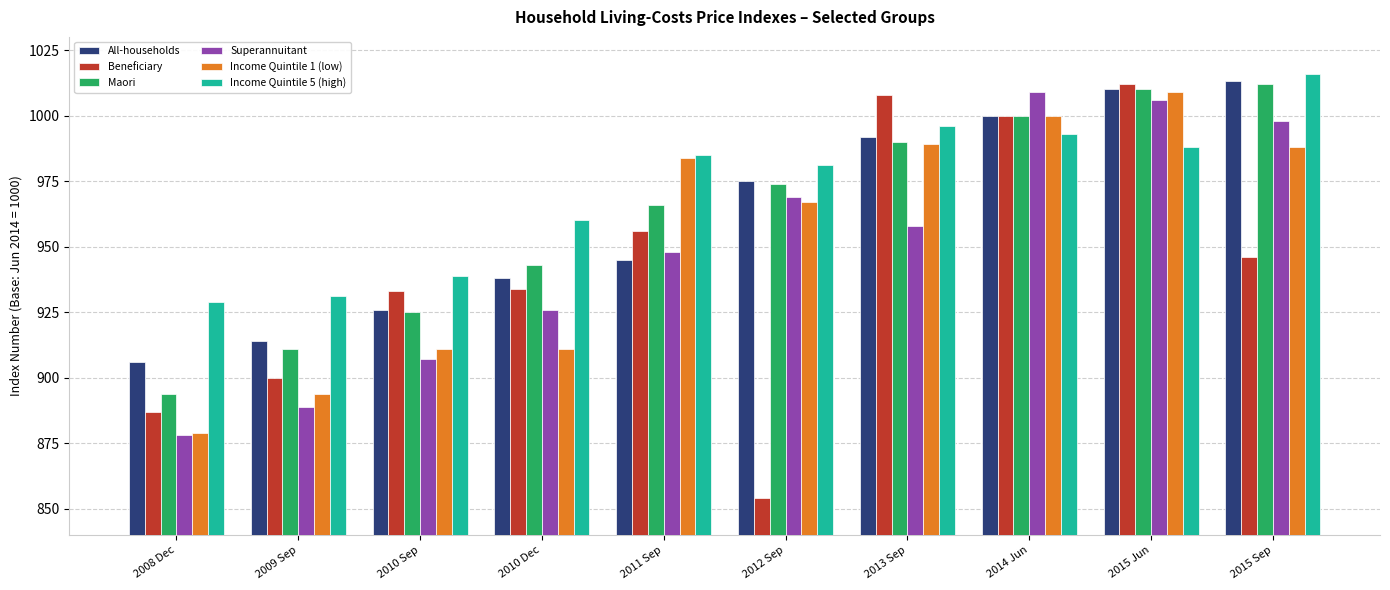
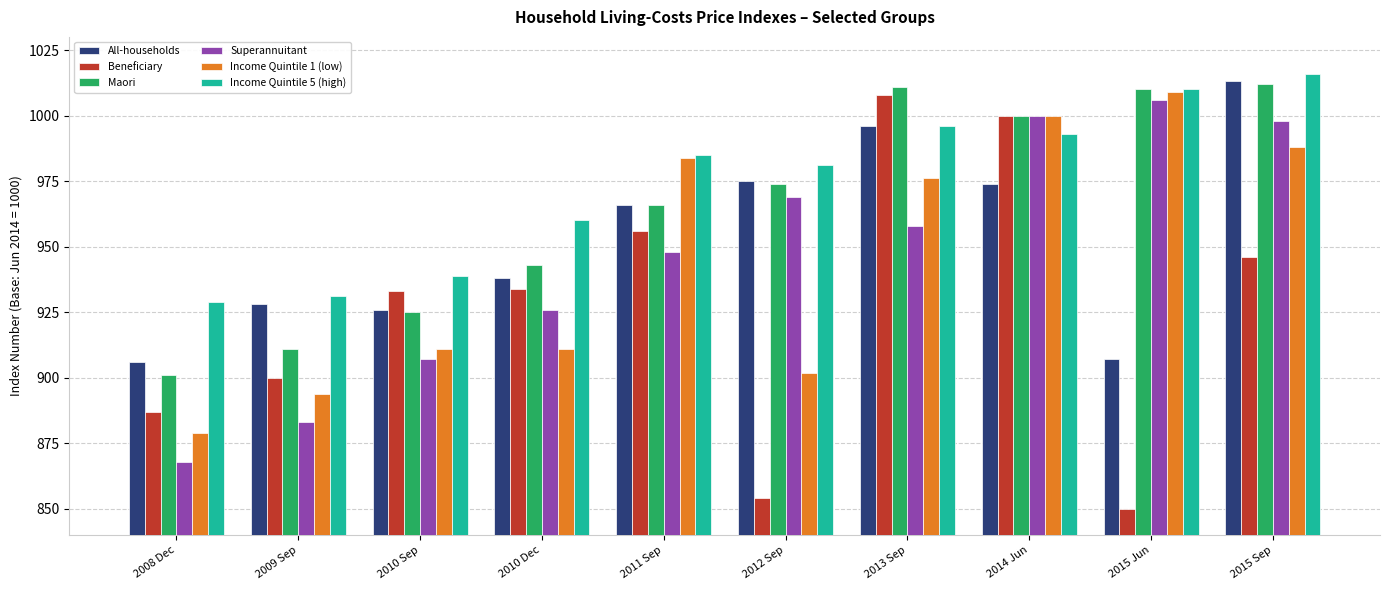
Maori, 2008 Dec: 894 -> 901
Superannuitant, 2008 Dec: 878 -> 868
All-households, 2009 Sep: 914 -> 928
Superannuitant, 2009 Sep: 889 -> 883
All-households, 2011 Sep: 945 -> 966
Income Quintile 1 (low), 2012 Sep: 967 -> 902
All-households, 2013 Sep: 992 -> 996
Maori, 2013 Sep: 990 -> 1011
Income Quintile 1 (low), 2013 Sep: 989 -> 976
All-households, 2014 Jun: 1000 -> 974
Superannuitant, 2014 Jun: 1009 -> 1000
All-households, 2015 Jun: 1010 -> 907
Beneficiary, 2015 Jun: 1012 -> 850
Income Quintile 5 (high), 2015 Jun: 988 -> 1010
